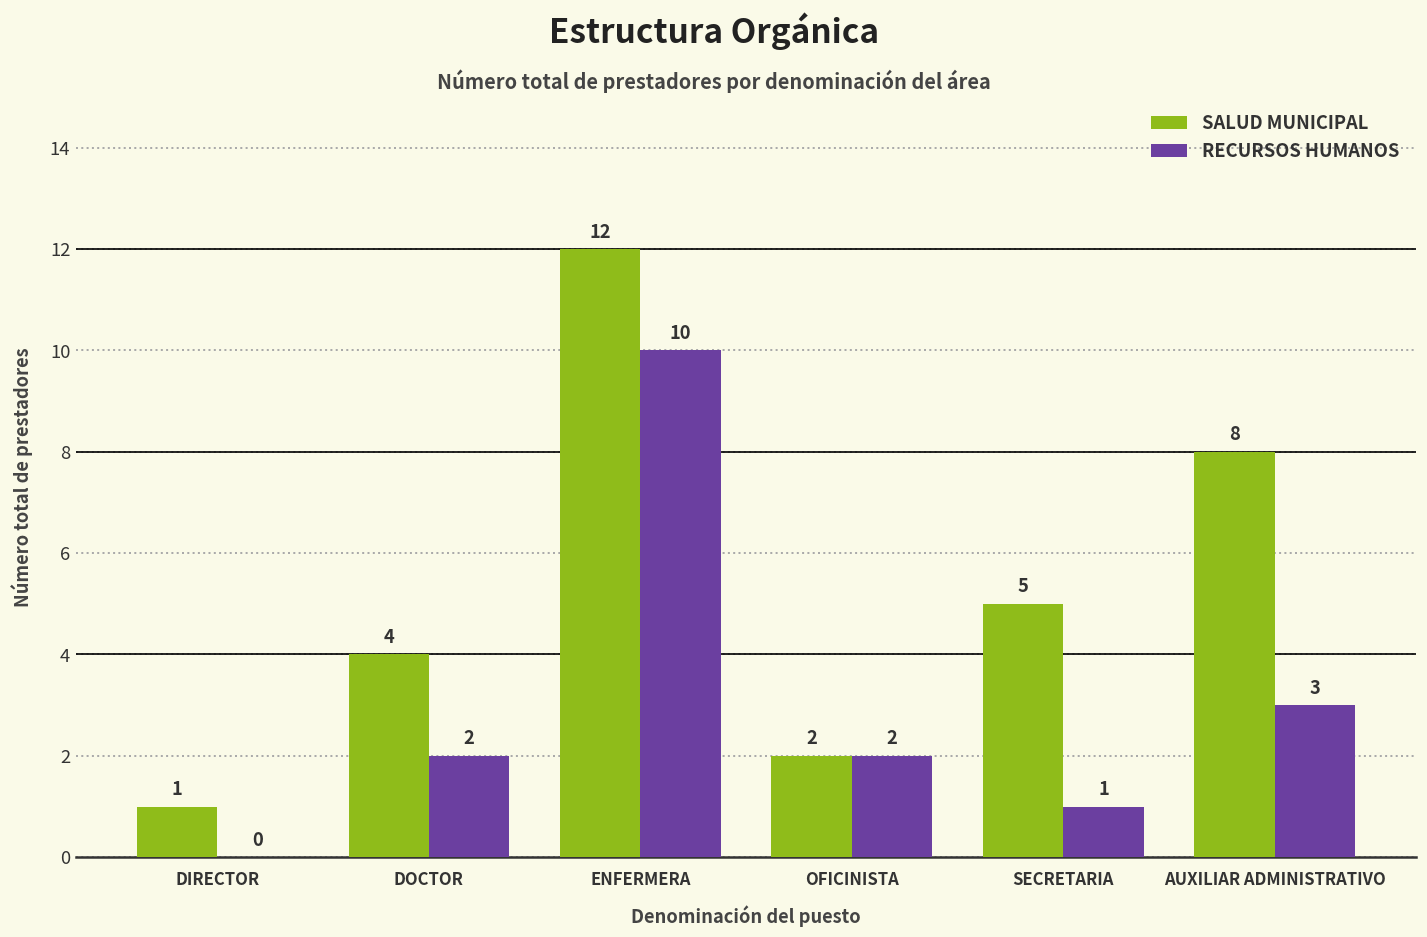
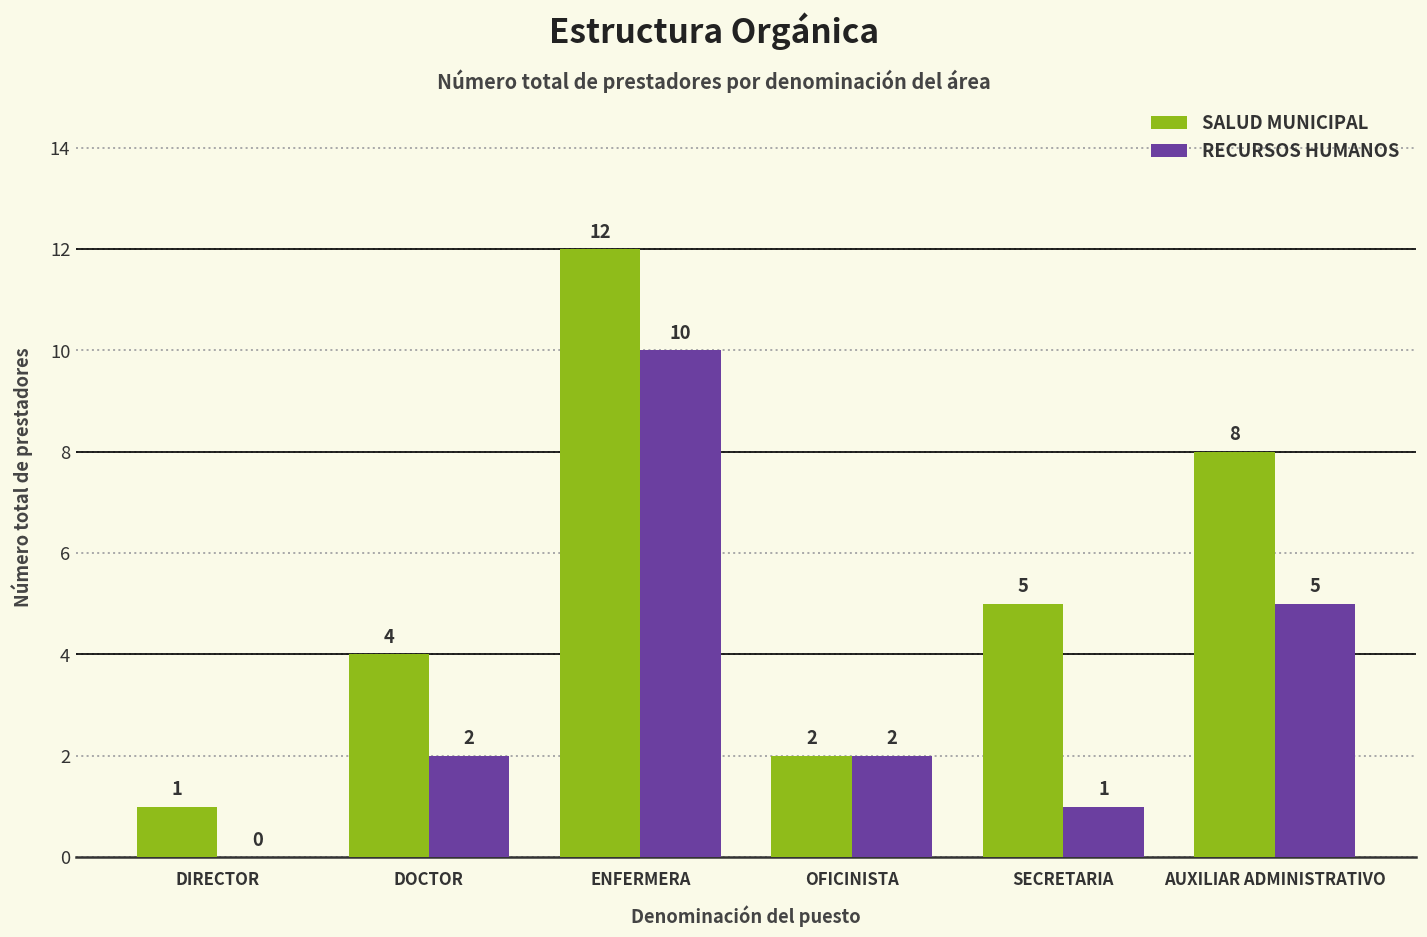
RECURSOS HUMANOS, AUXILIAR ADMINISTRATIVO: 3 -> 5
